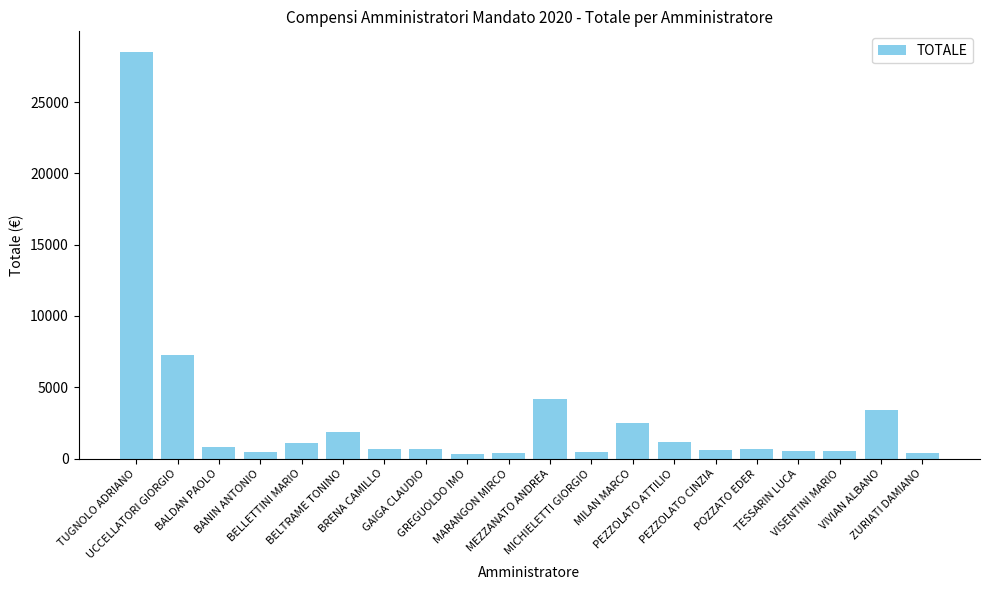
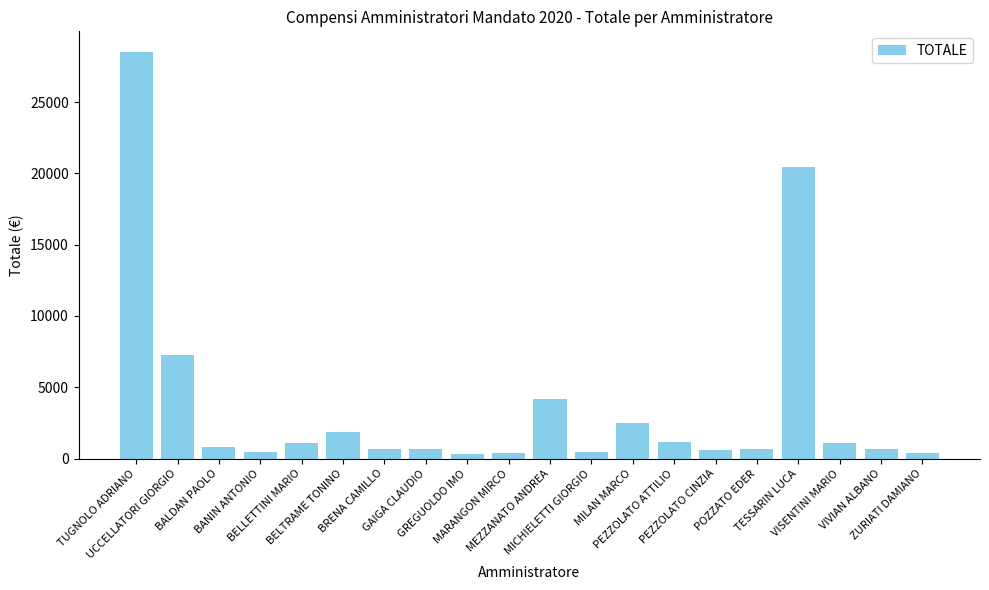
TESSARIN LUCA: 600 -> 20400
VISENTINI MARIO: 500 -> 1100
VIVIAN ALBANO: 3400 -> 700
